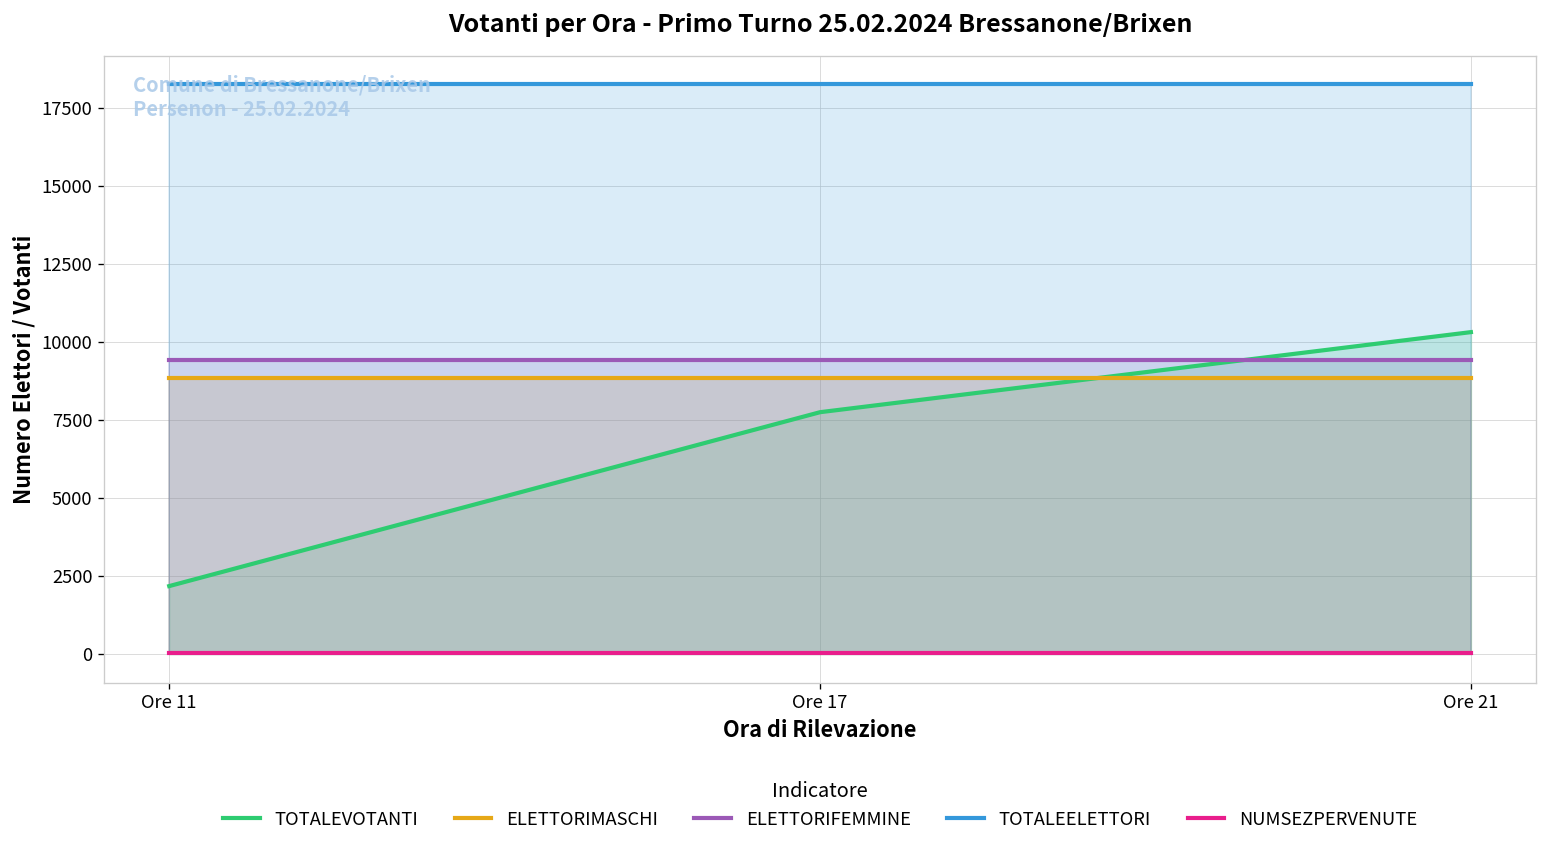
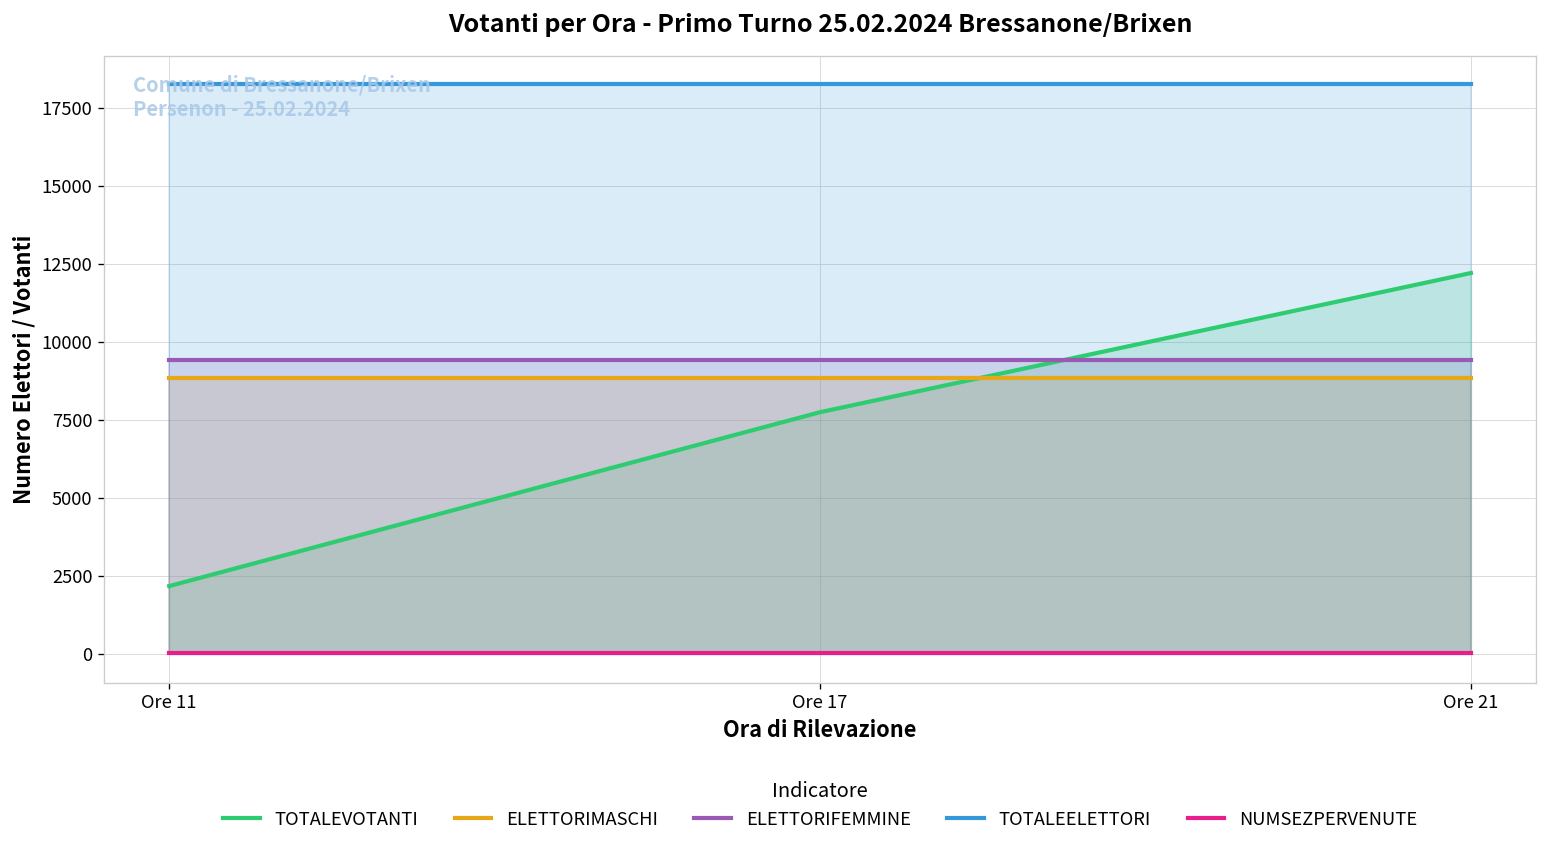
TOTALEVOTANTI, Ore 21: 10300 -> 12200
